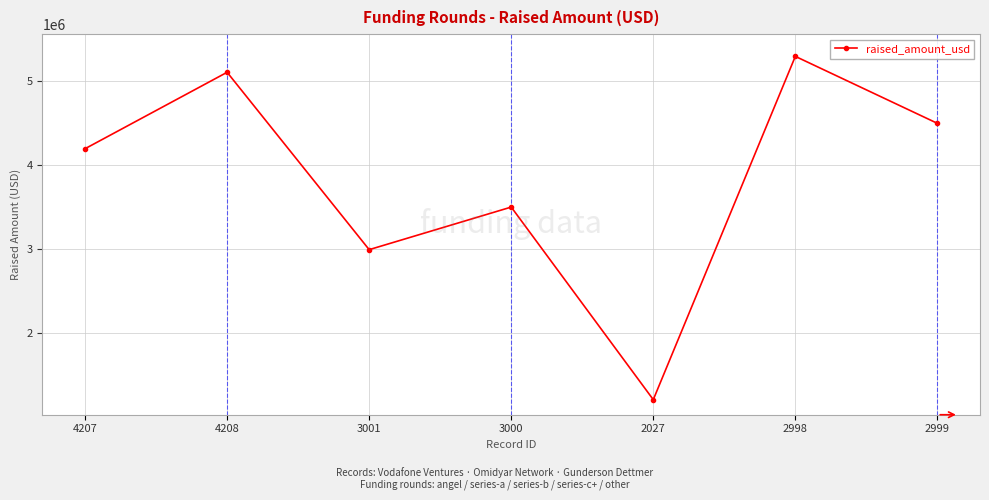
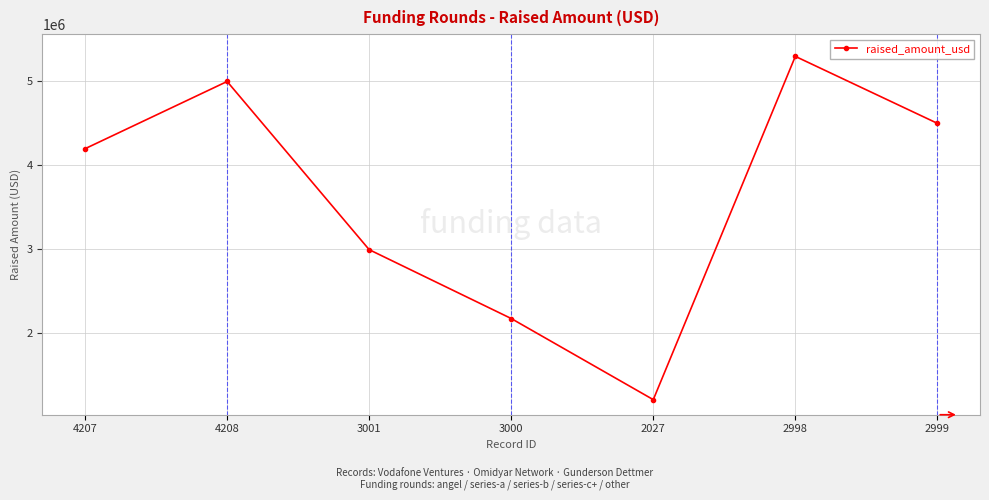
4208: 5100000 -> 5000000
3000: 3500000 -> 2200000
